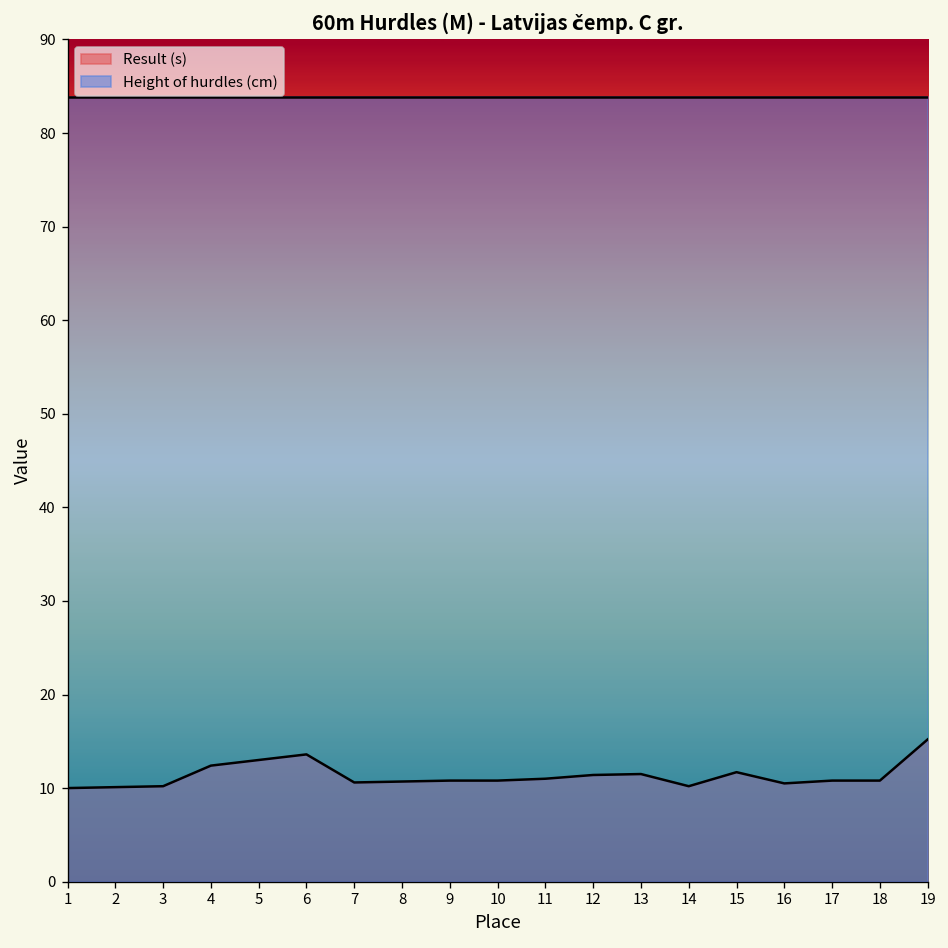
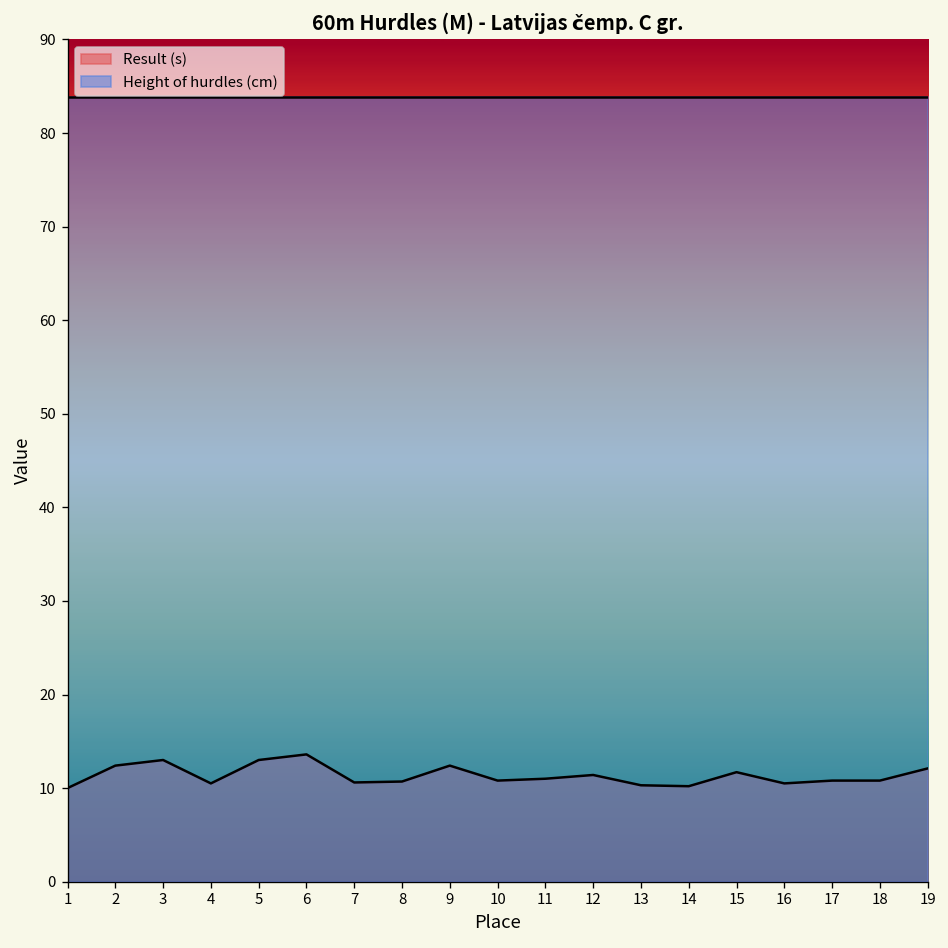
Result (s), 2: 10 -> 12
Result (s), 3: 10 -> 13
Result (s), 4: 12 -> 11
Result (s), 9: 11 -> 12
Result (s), 13: 12 -> 10
Result (s), 19: 15 -> 12
